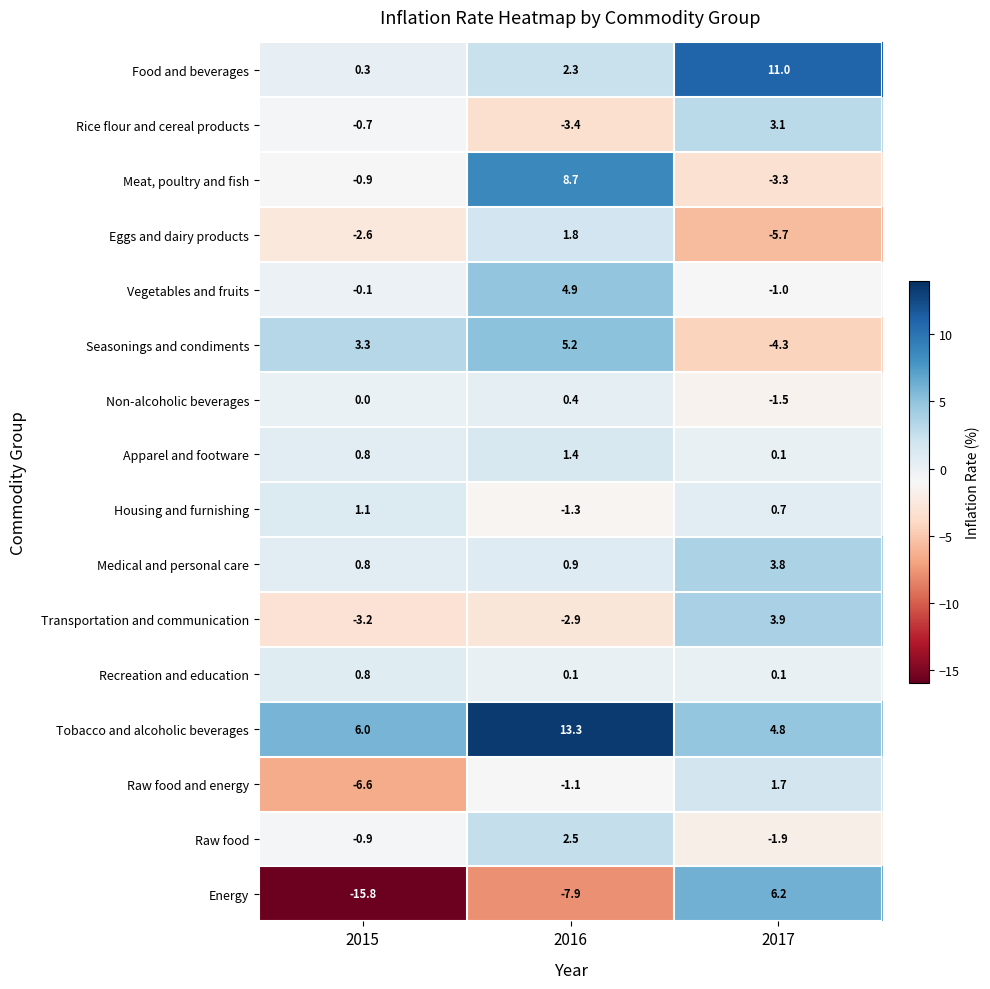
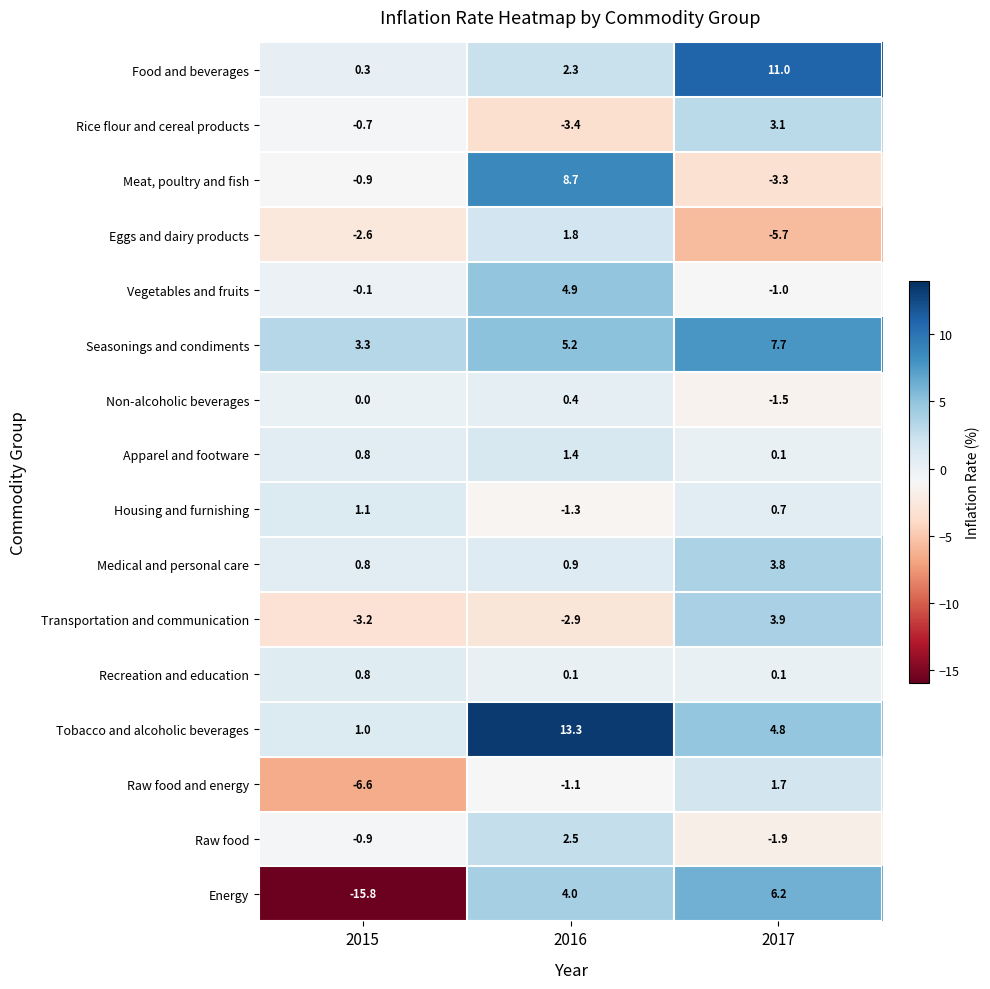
Seasonings and condiments, 2017: -4.3 -> 7.7
Tobacco and alcoholic beverages, 2015: 6.0 -> 1.0
Energy, 2016: -7.9 -> 4.0
